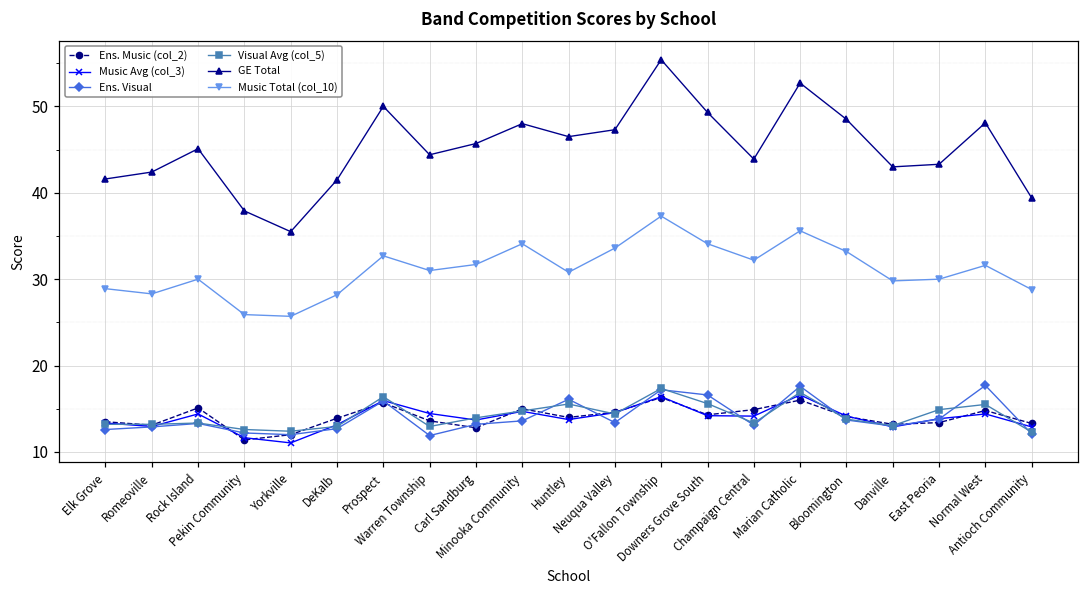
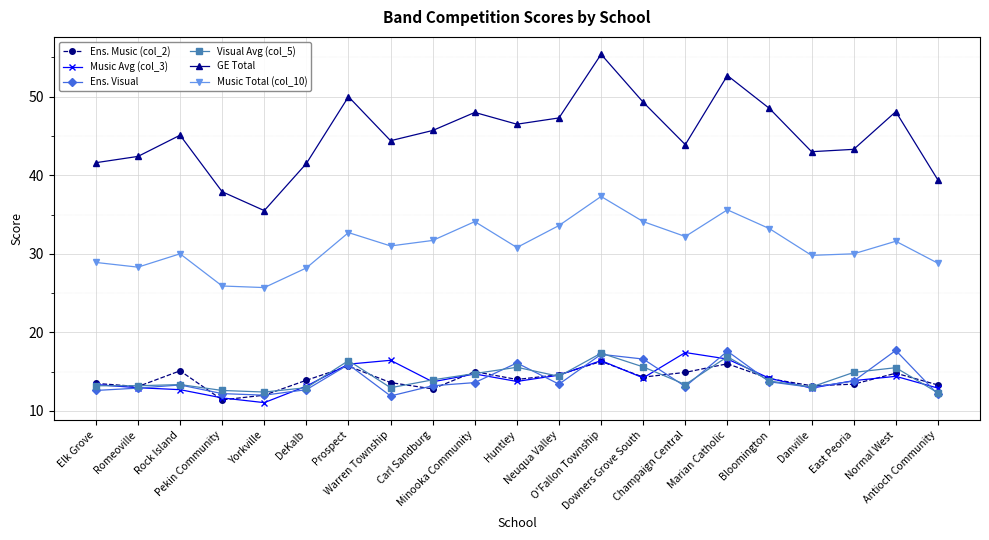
Music Avg (col_3), Rock Island: 14 -> 13
Music Avg (col_3), Warren Township: 14 -> 16
Music Avg (col_3), Champaign Central: 14 -> 17
